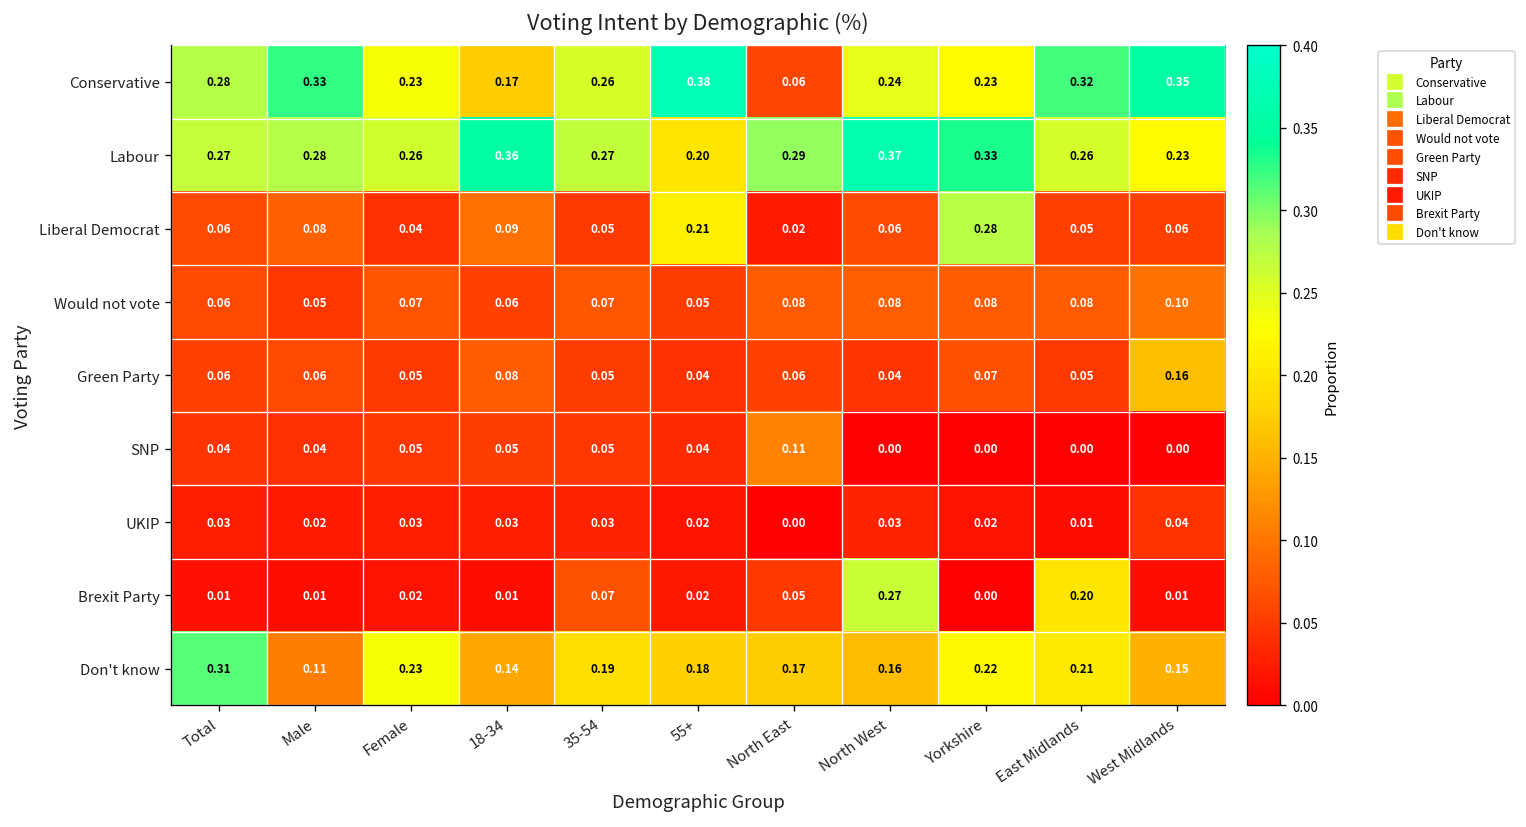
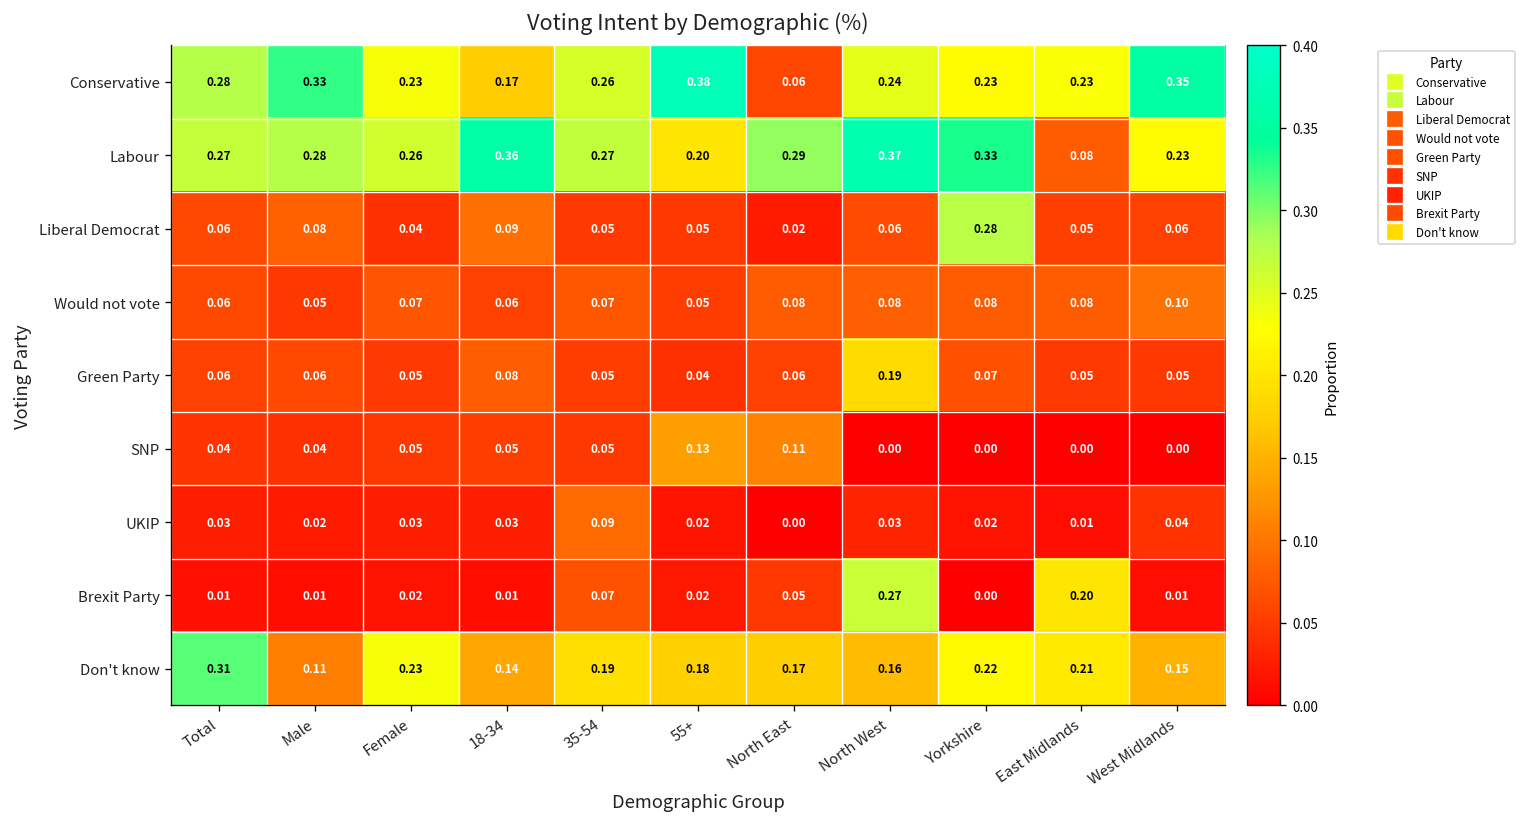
Conservative, East Midlands: 0.32 -> 0.23
Labour, East Midlands: 0.26 -> 0.08
Liberal Democrat, 55+: 0.21 -> 0.05
Green Party, North West: 0.04 -> 0.19
Green Party, West Midlands: 0.16 -> 0.05
SNP, 55+: 0.04 -> 0.13
UKIP, 35-54: 0.03 -> 0.09
